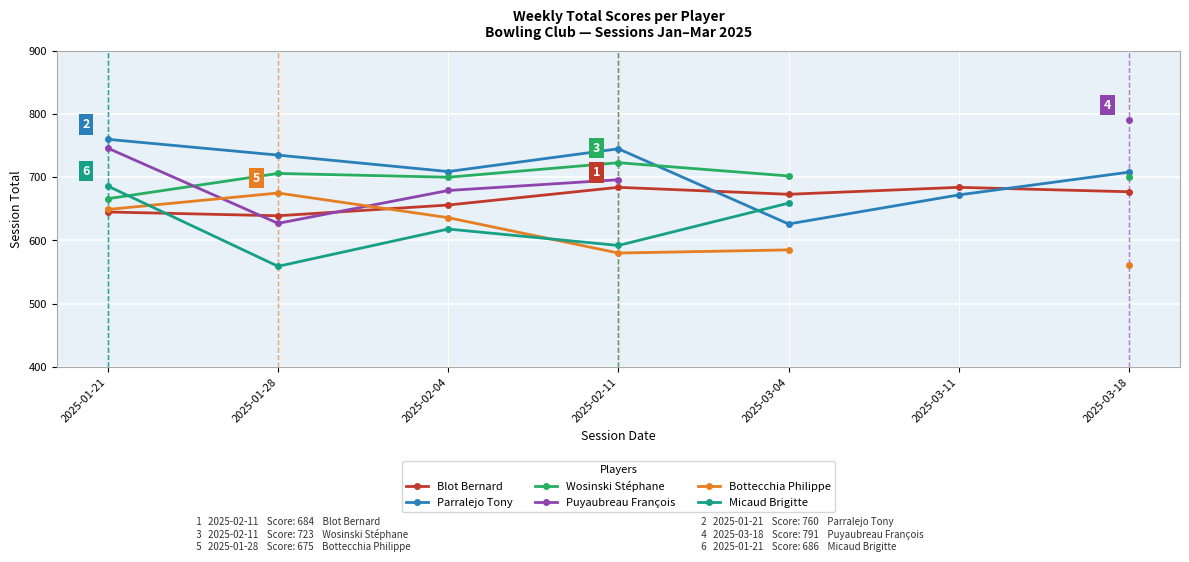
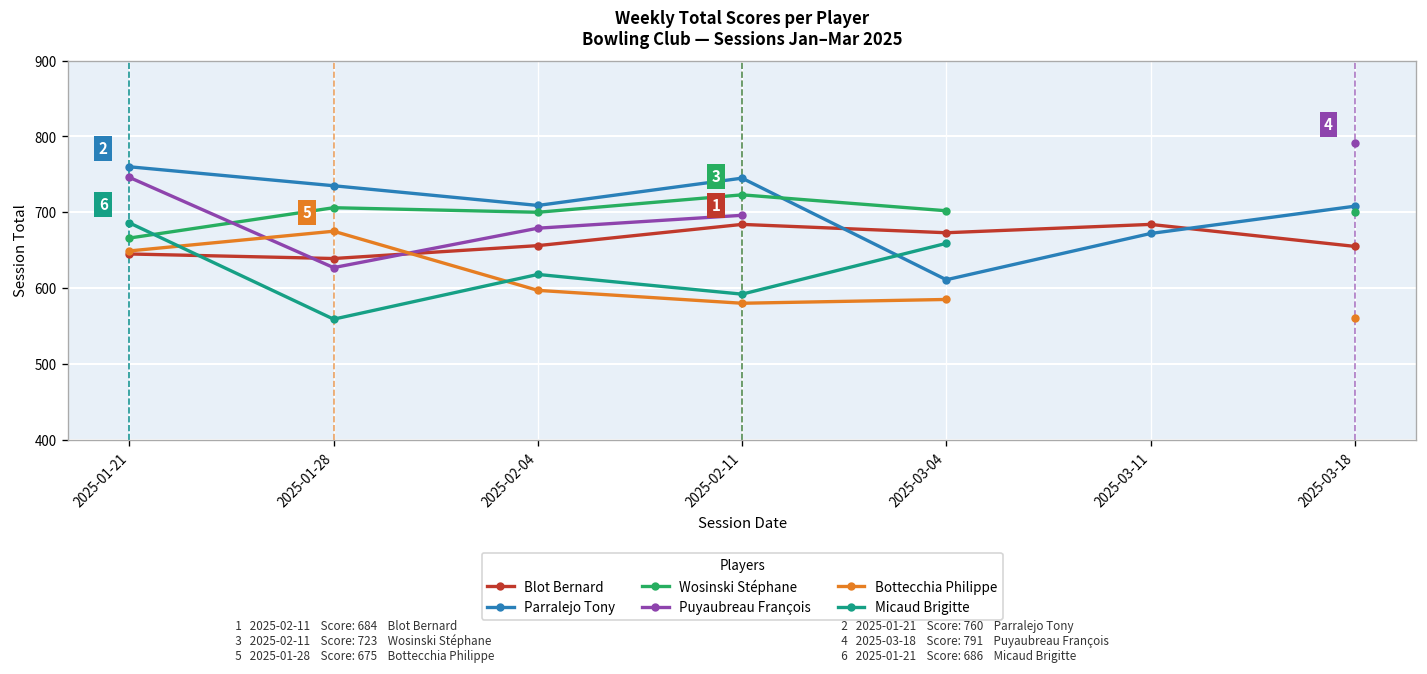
Bottecchia Philippe, 2025-02-04: 640 -> 600
Parralejo Tony, 2025-03-04: 630 -> 610
Blot Bernard, 2025-03-18: 680 -> 660
